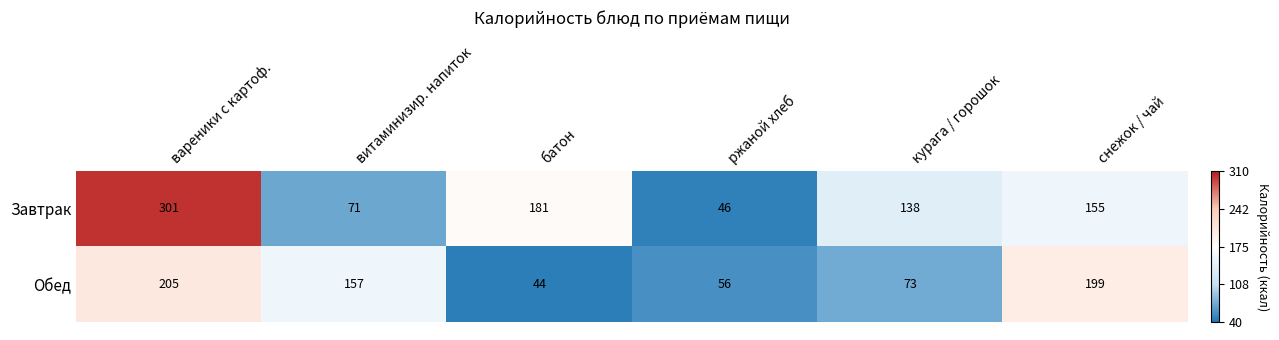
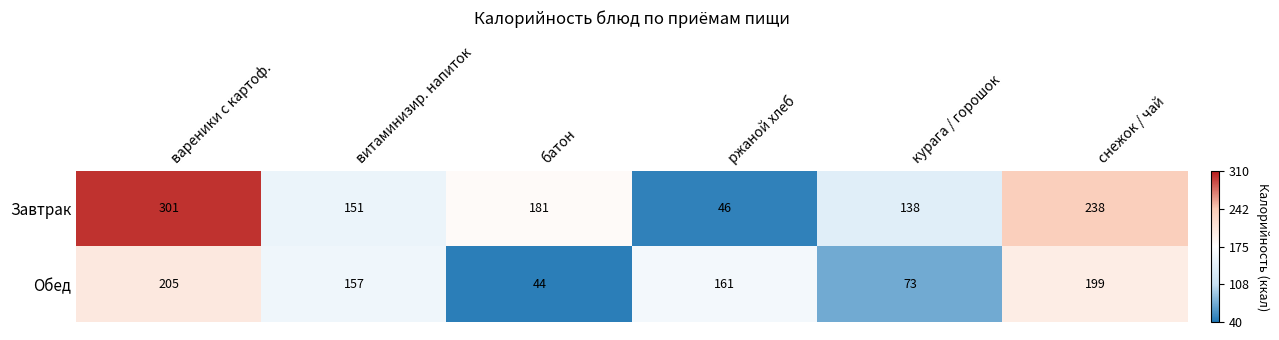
Завтрак, витаминизир. напиток: 71 -> 151
Завтрак, снежок / чай: 155 -> 238
Обед, ржаной хлеб: 56 -> 161
